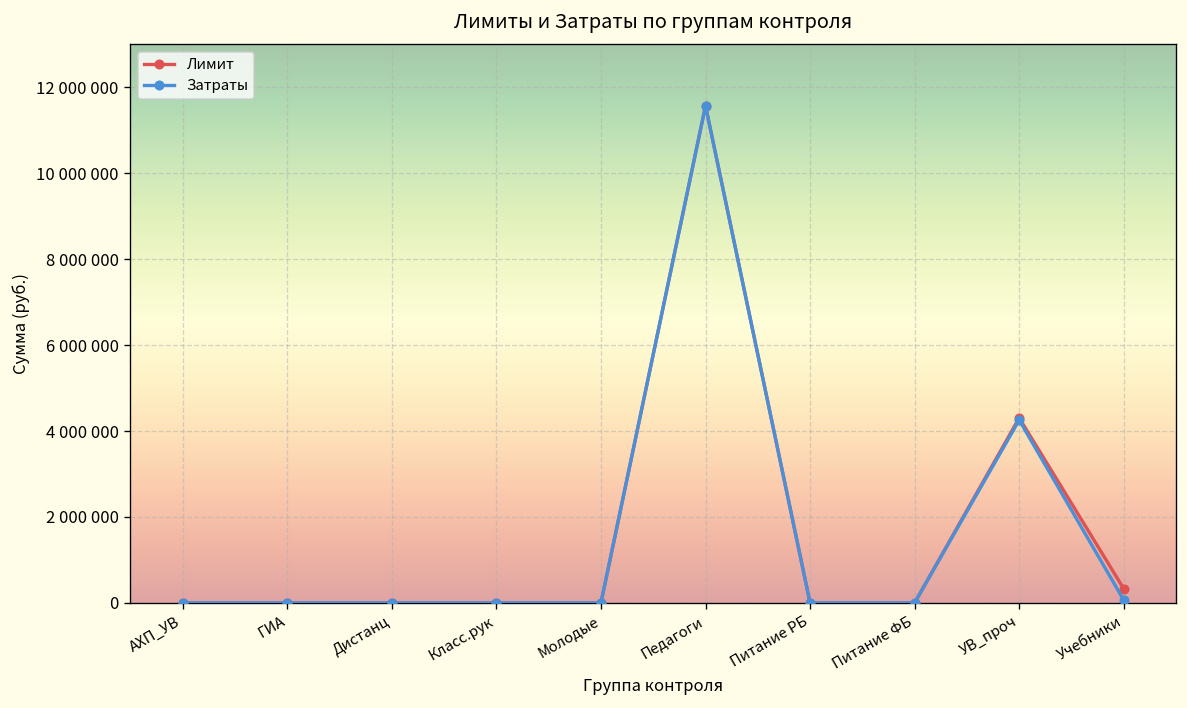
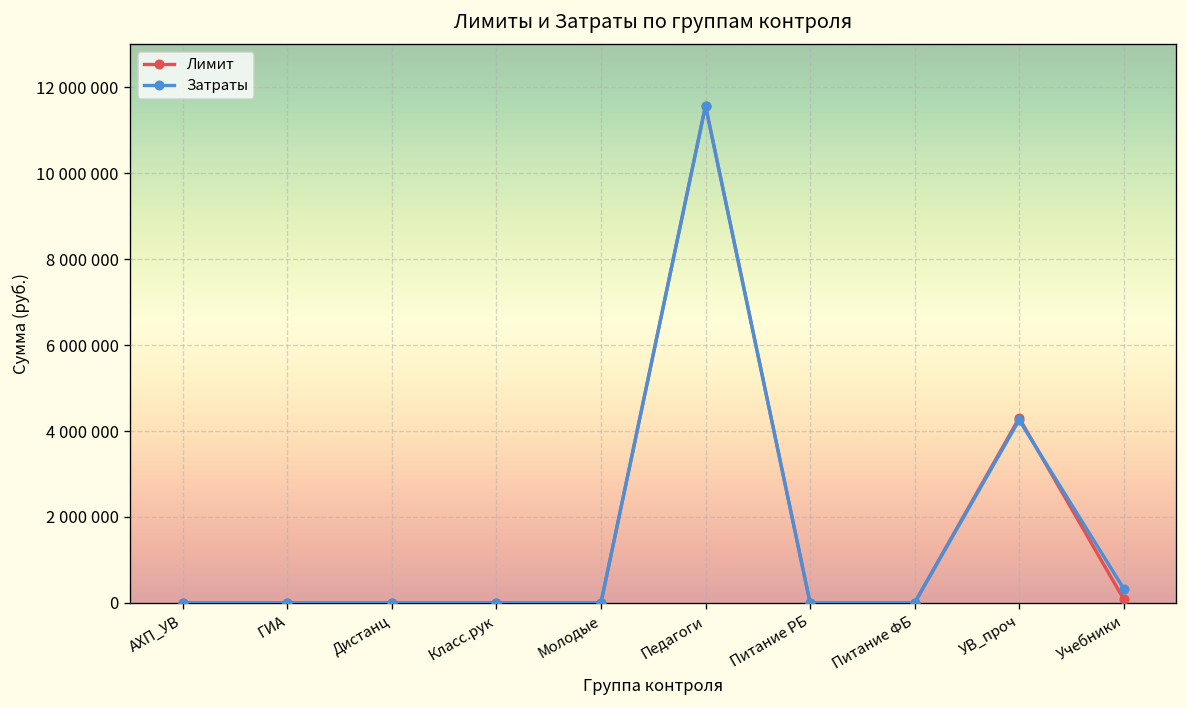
Лимит, Учебники: 300000 -> 100000
Затраты, Учебники: 100000 -> 300000
